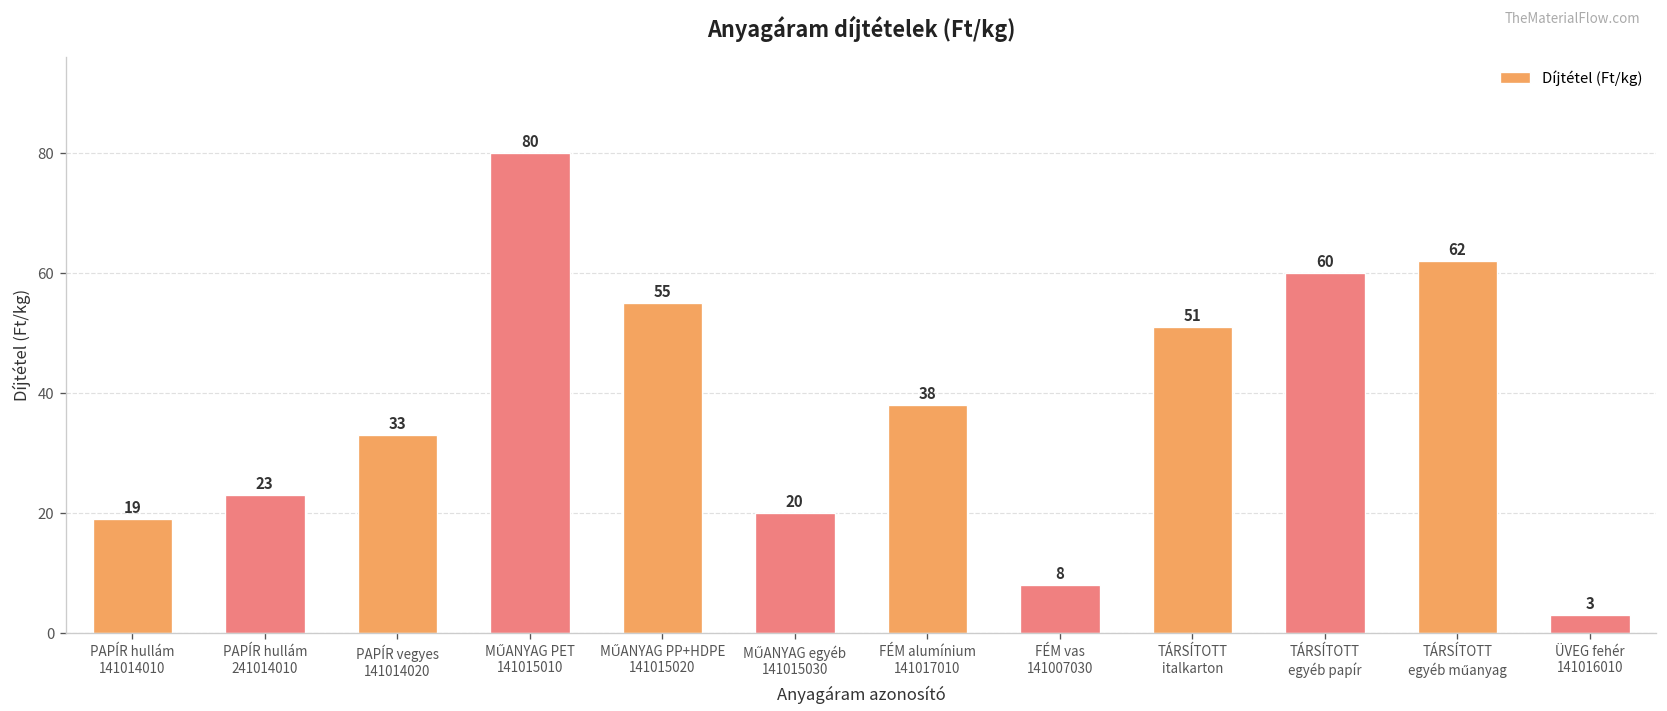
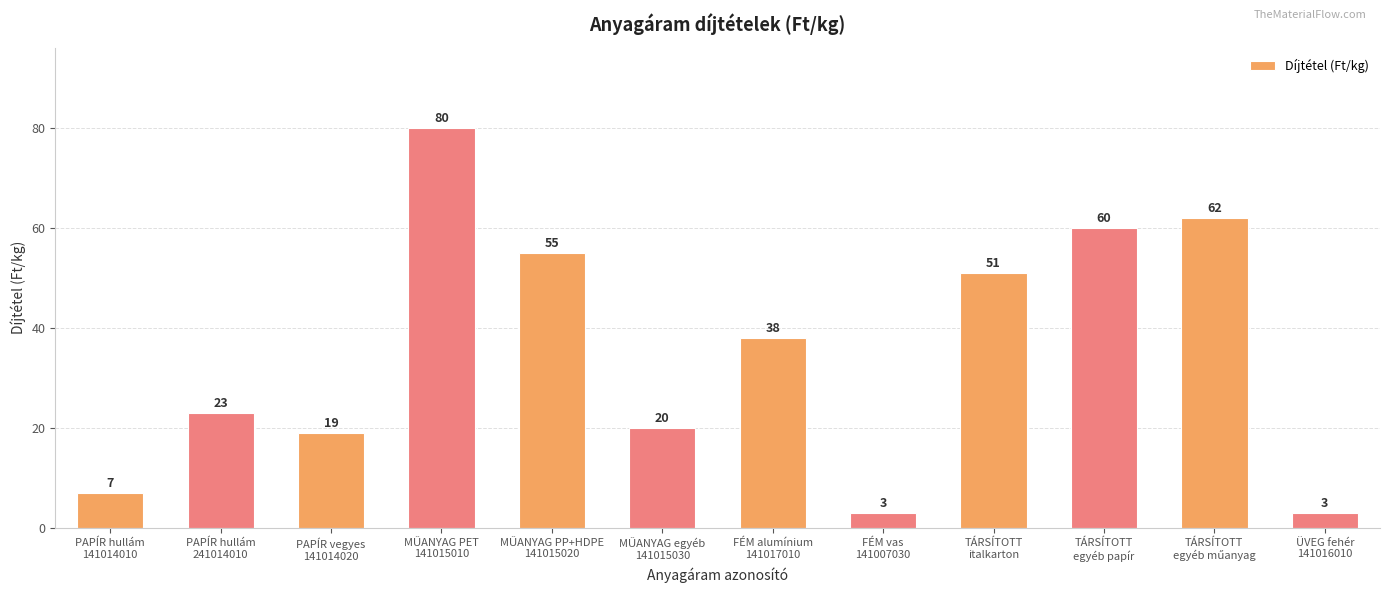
PAPÍR hullám 141014010: 19 -> 7
PAPÍR vegyes 141014020: 33 -> 19
FÉM vas 141007030: 8 -> 3
